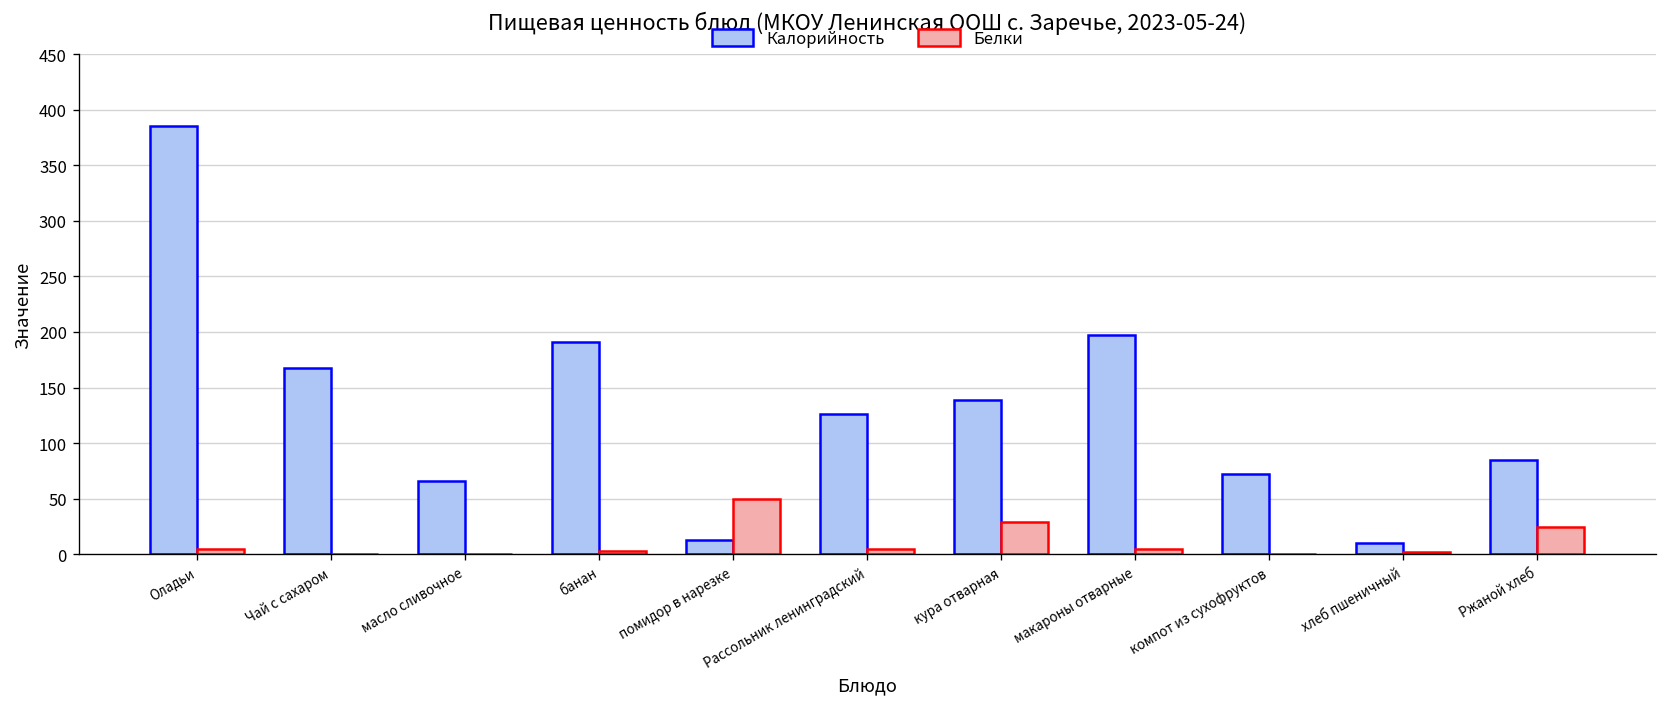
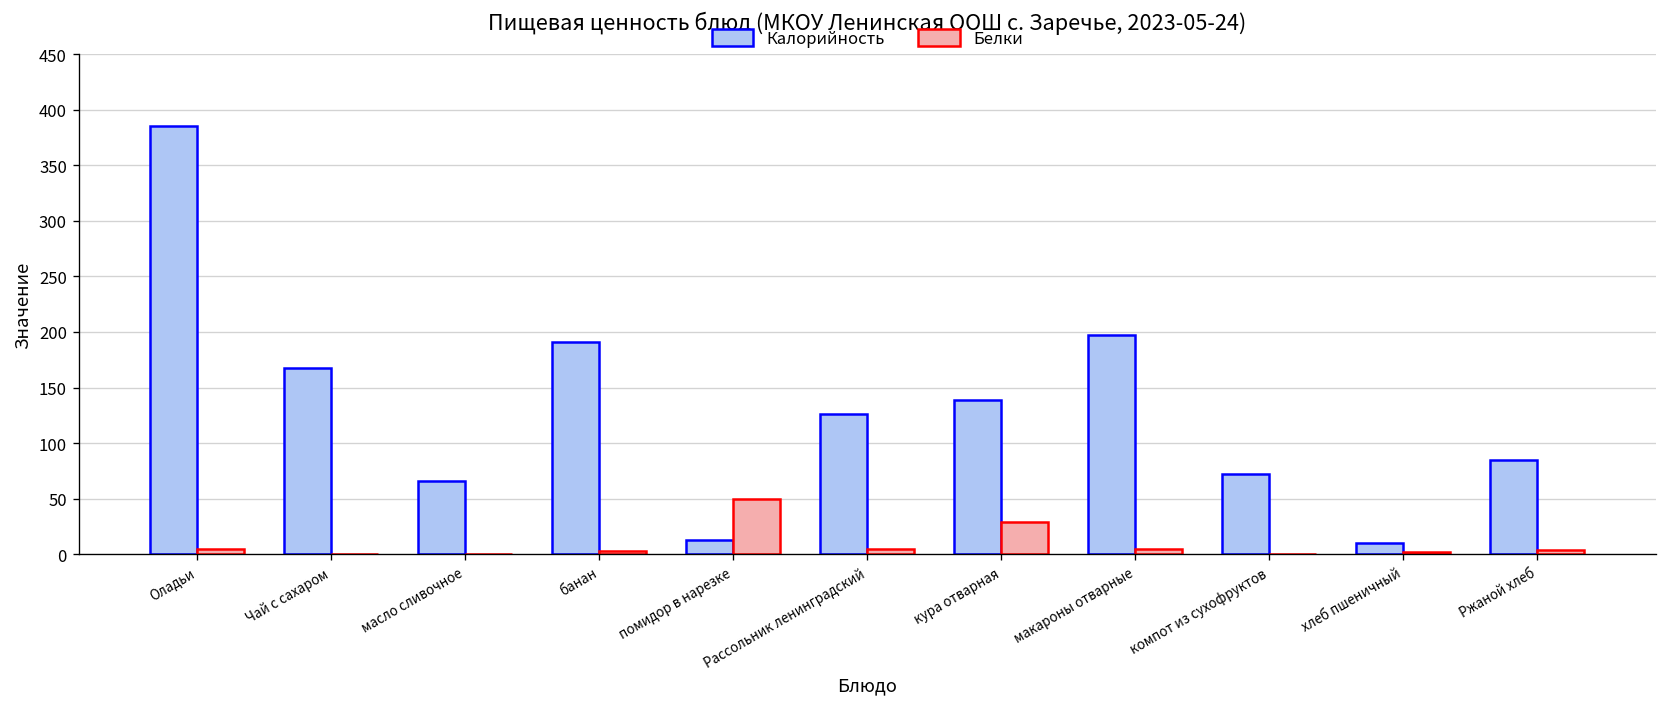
Белки, Ржаной хлеб: 20 -> 0
